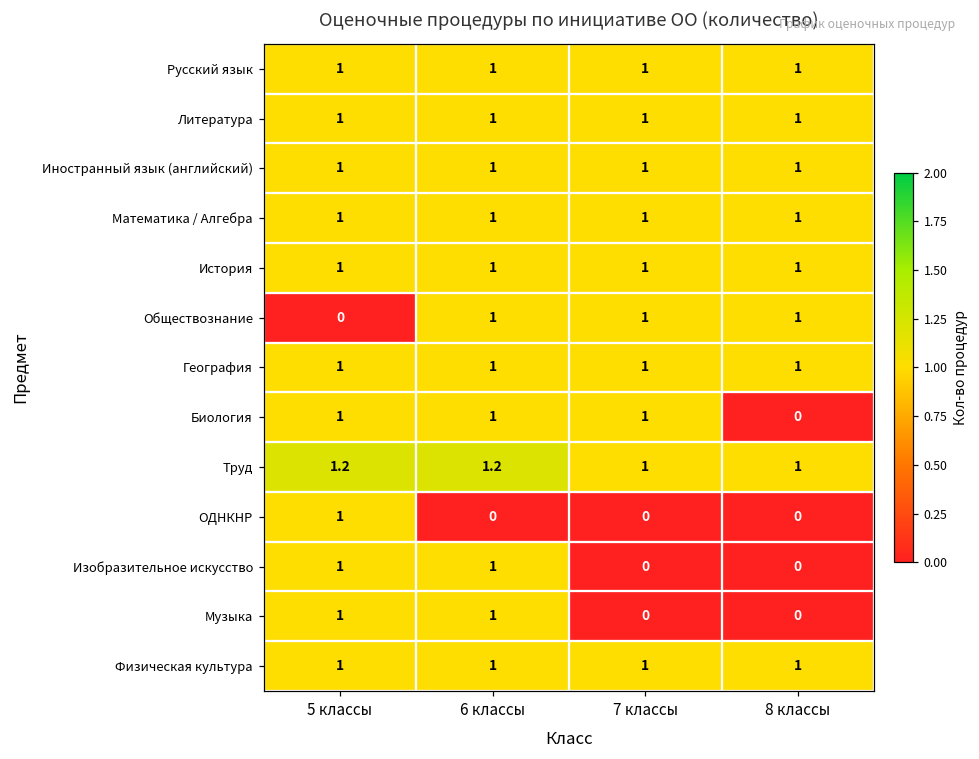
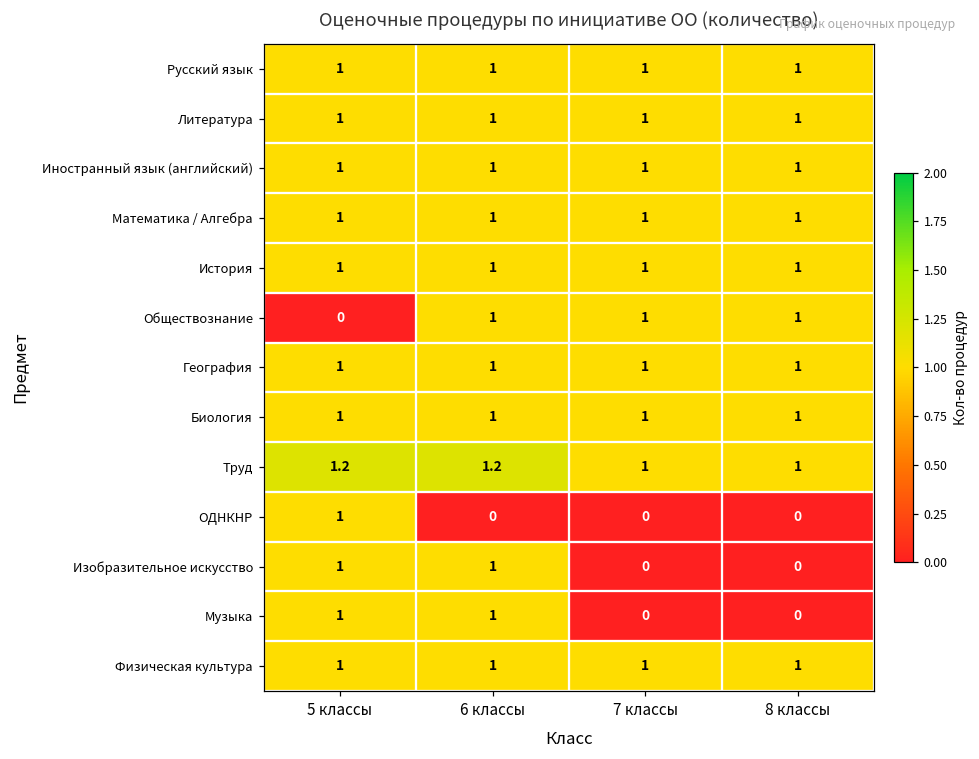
Биология, 8 классы: 0 -> 1
